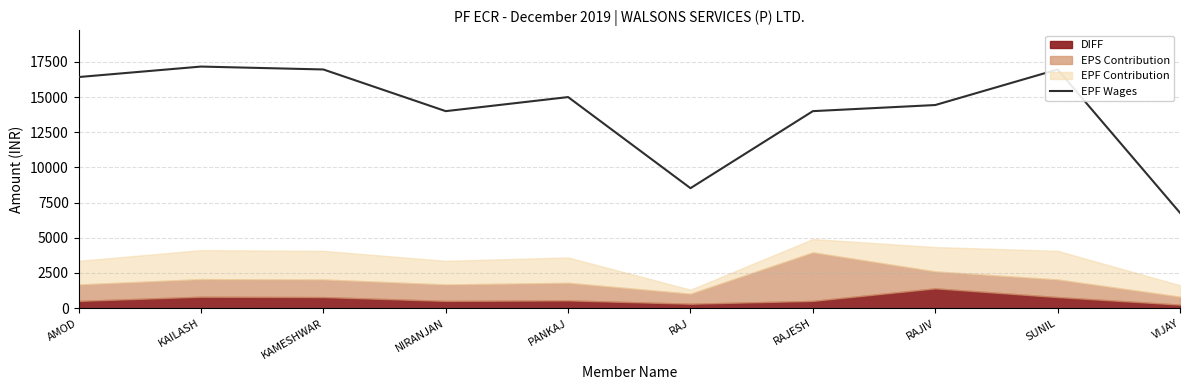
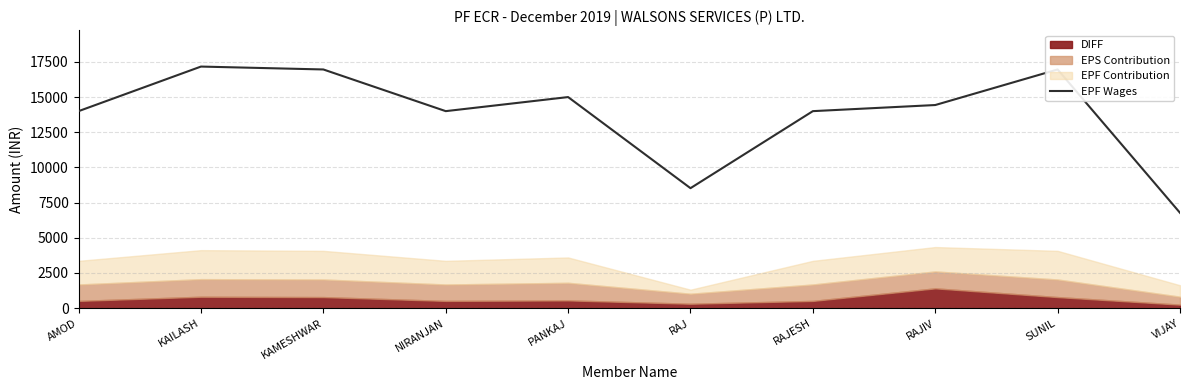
EPF Wages, AMOD: 16400 -> 14000
EPS Contribution, RAJESH: 3500 -> 1200
EPF Contribution, RAJESH: 900 -> 1700
